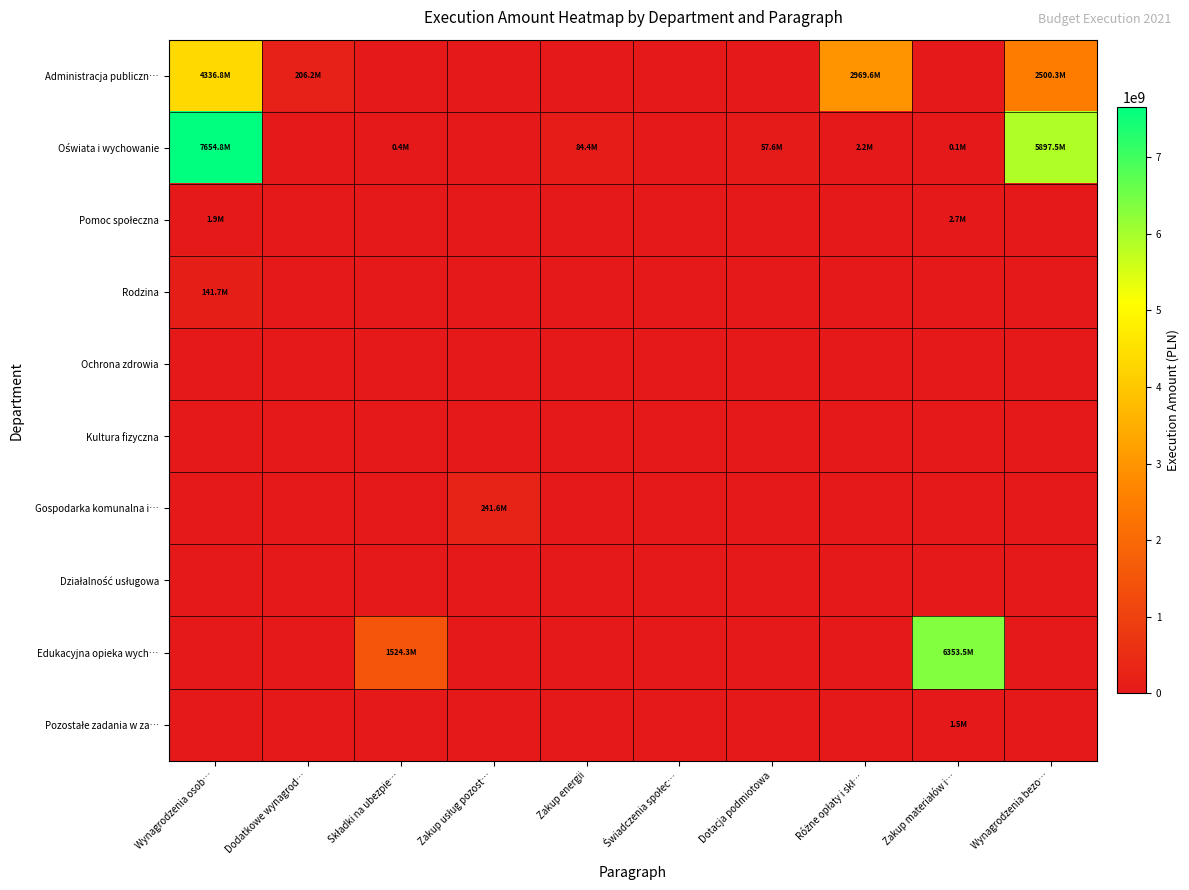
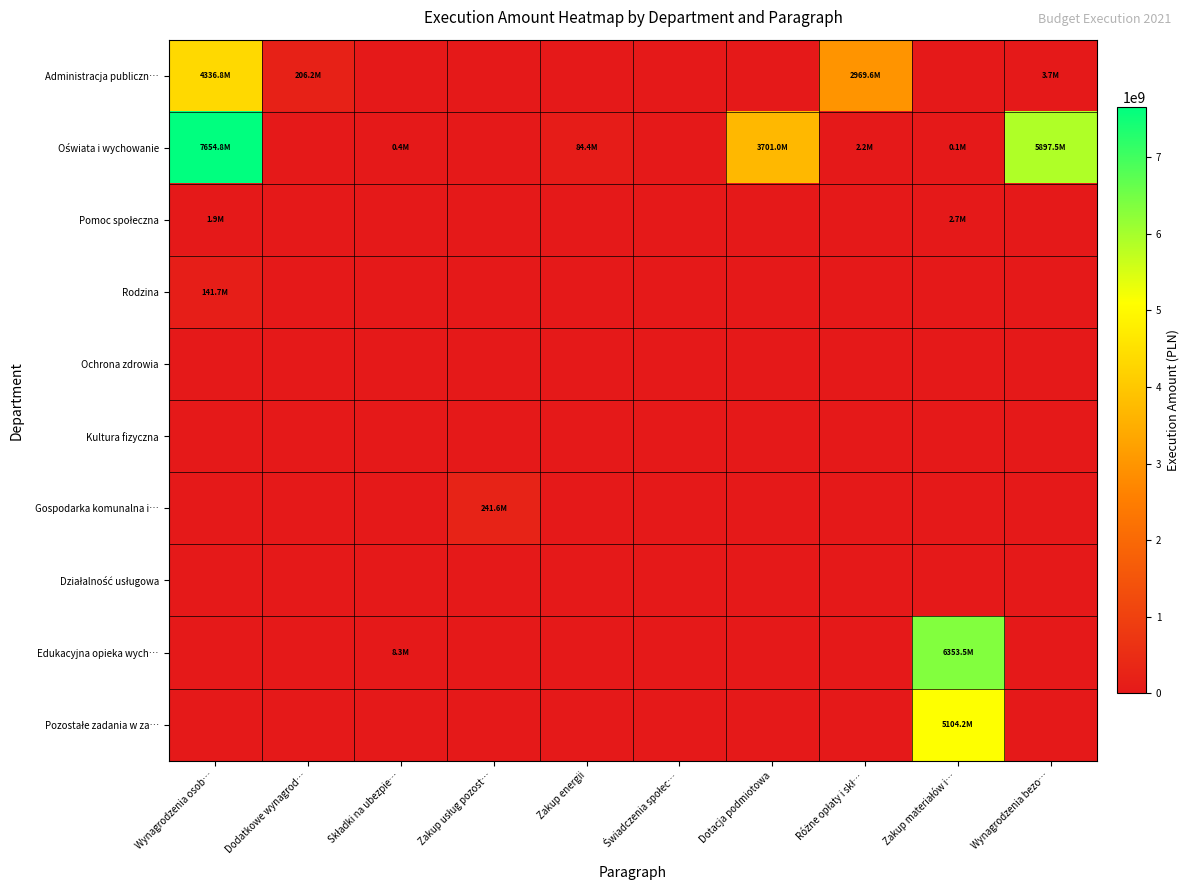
Administracja publiczn…, Wynagrodzenia bezo…: 2500.3M -> 3.7M
Oświata i wychowanie, Dotacja podmiotowa: 57.6M -> 3701.0M
Edukacyjna opieka wych…, Składki na ubezpie…: 1524.3M -> 8.3M
Pozostałe zadania w za…, Zakup materiałów i…: 1.5M -> 5104.2M
